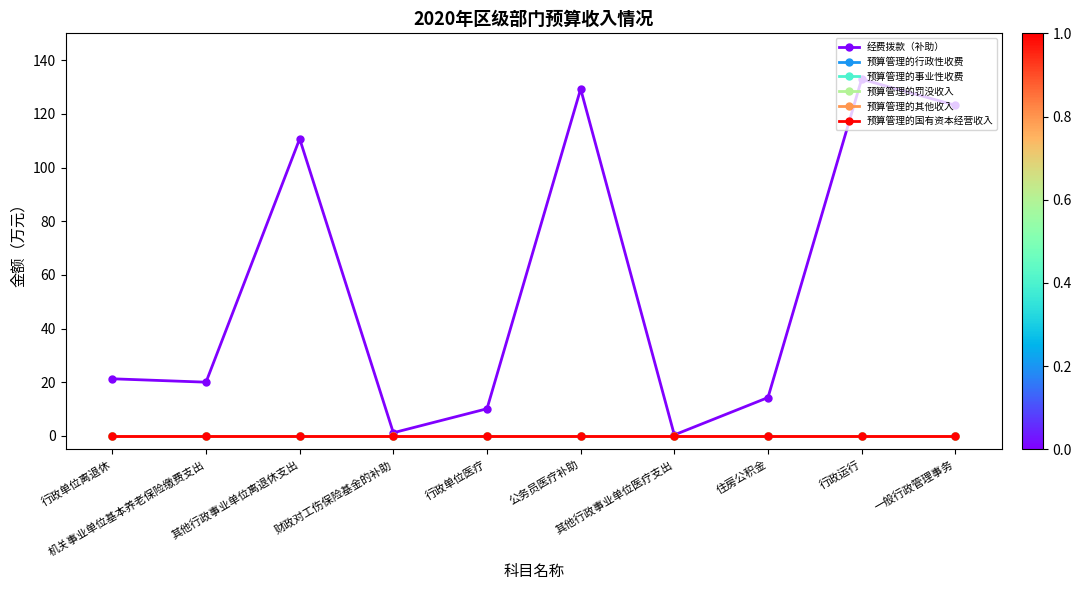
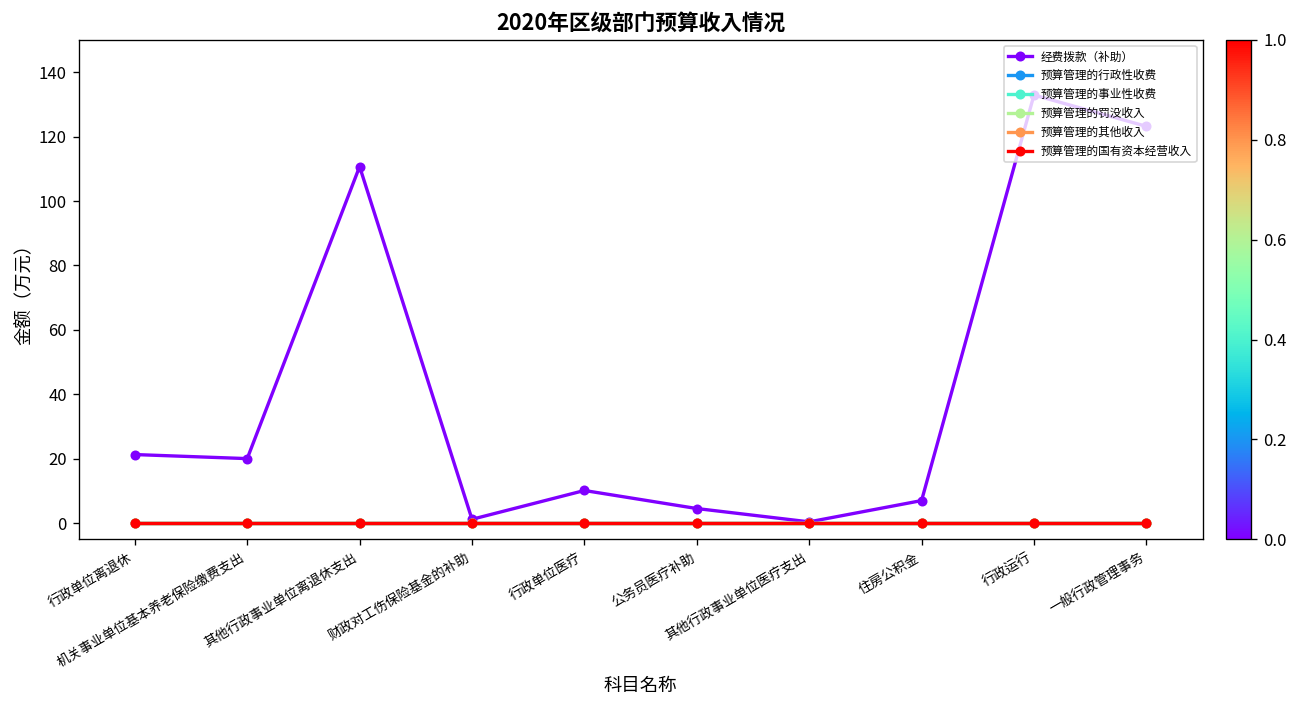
经费拨款（补助）, 公务员医疗补助: 129 -> 5
经费拨款（补助）, 住房公积金: 14 -> 7
